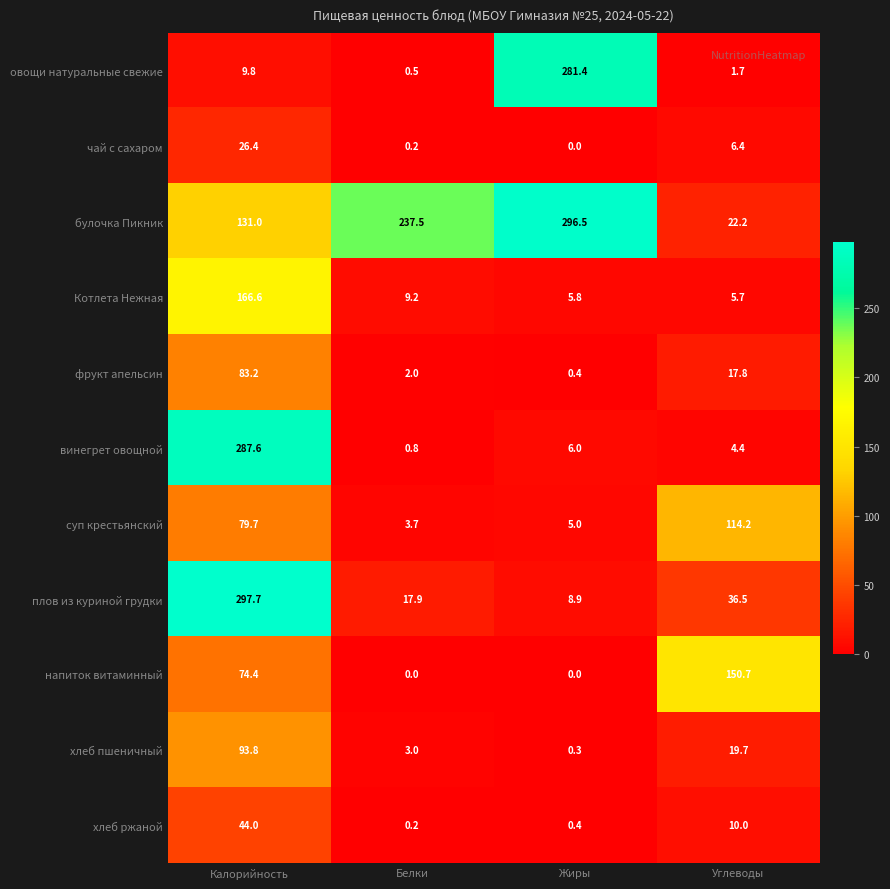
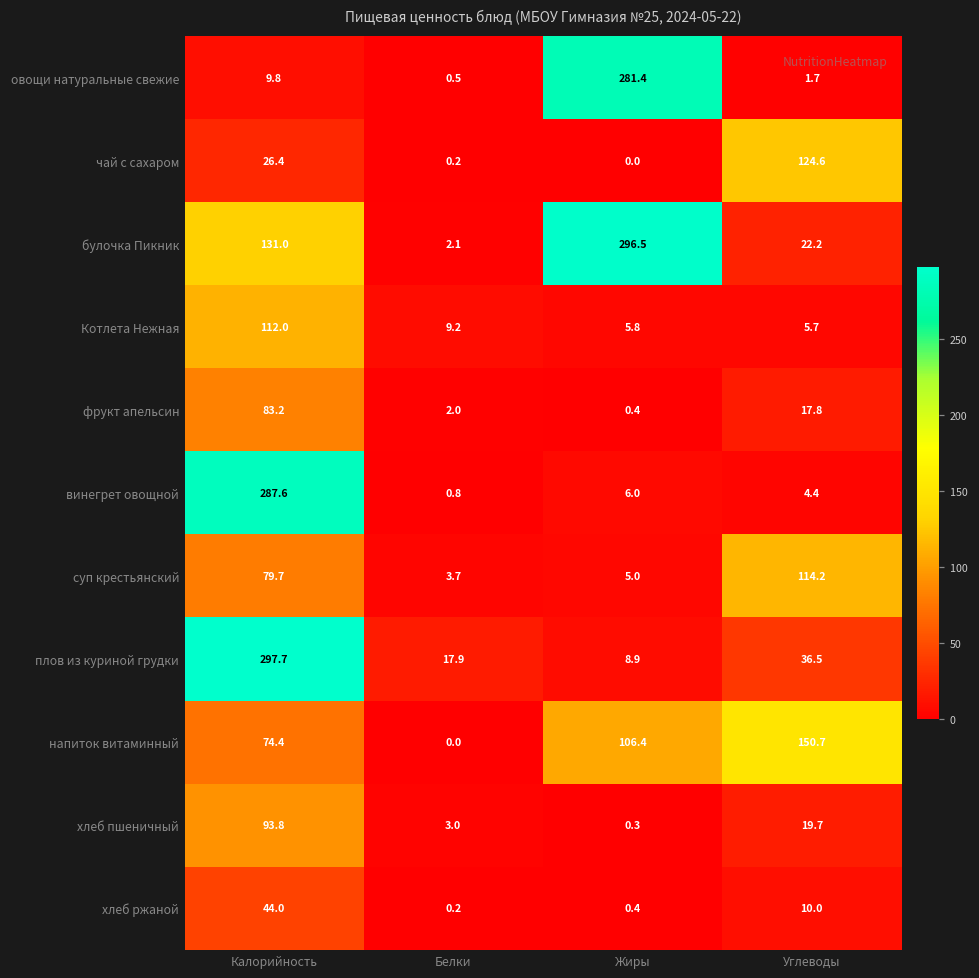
чай с сахаром, Углеводы: 6.4 -> 124.6
булочка Пикник, Белки: 237.5 -> 2.1
Котлета Нежная, Калорийность: 166.6 -> 112.0
напиток витаминный, Жиры: 0.0 -> 106.4
